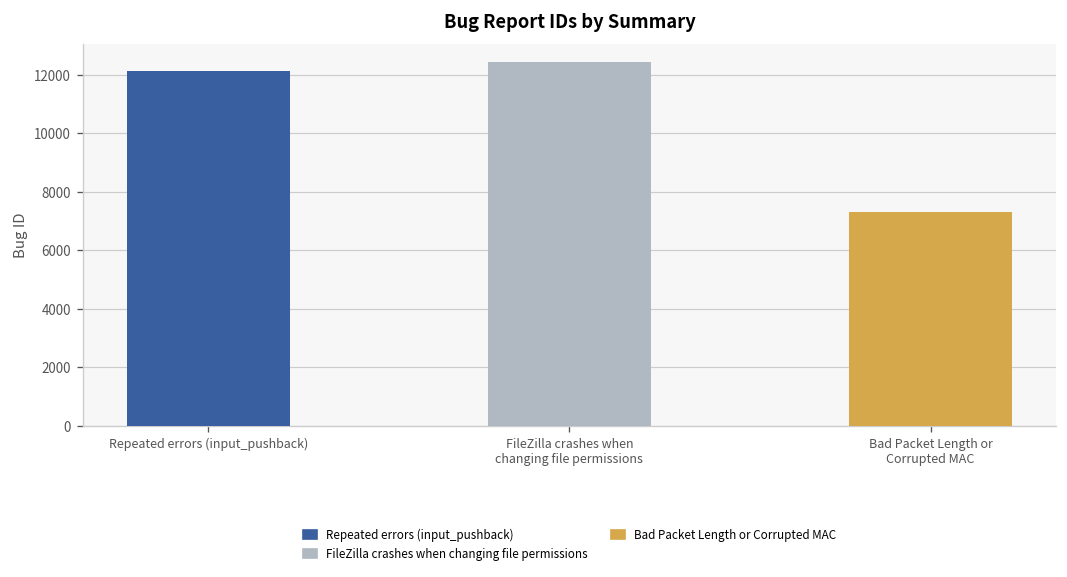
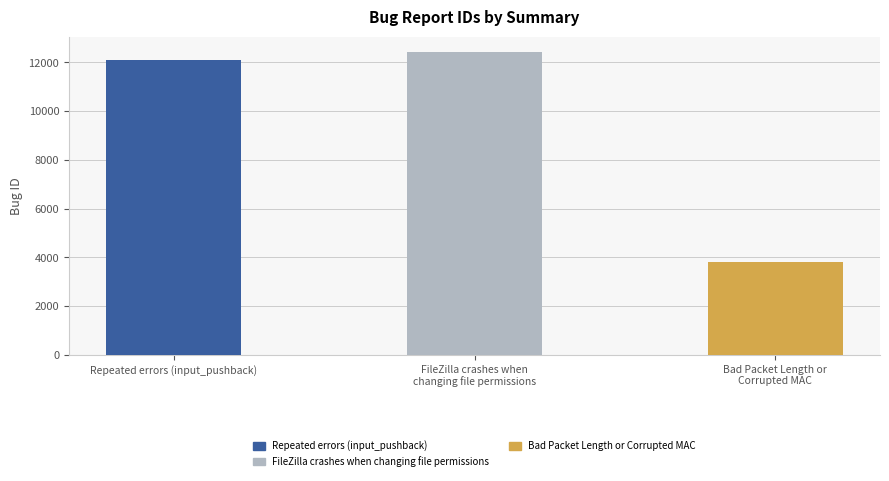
Bad Packet Length or Corrupted MAC: 7300 -> 3800
